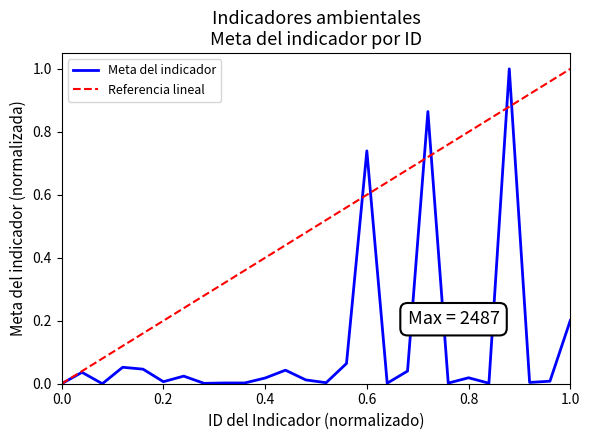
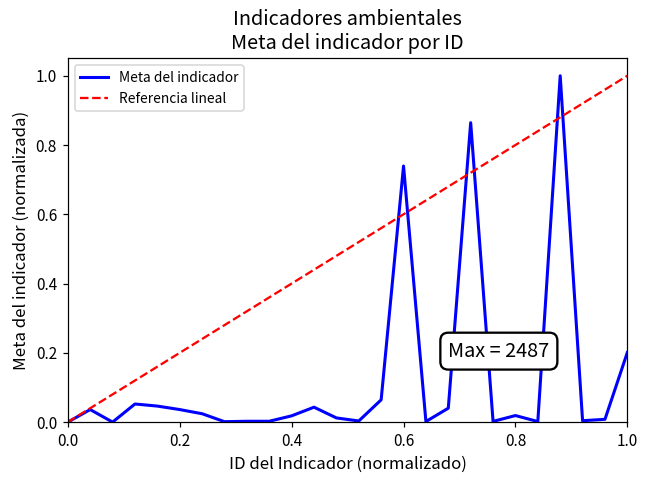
Meta del indicador, 0.2: 0.01 -> 0.04
